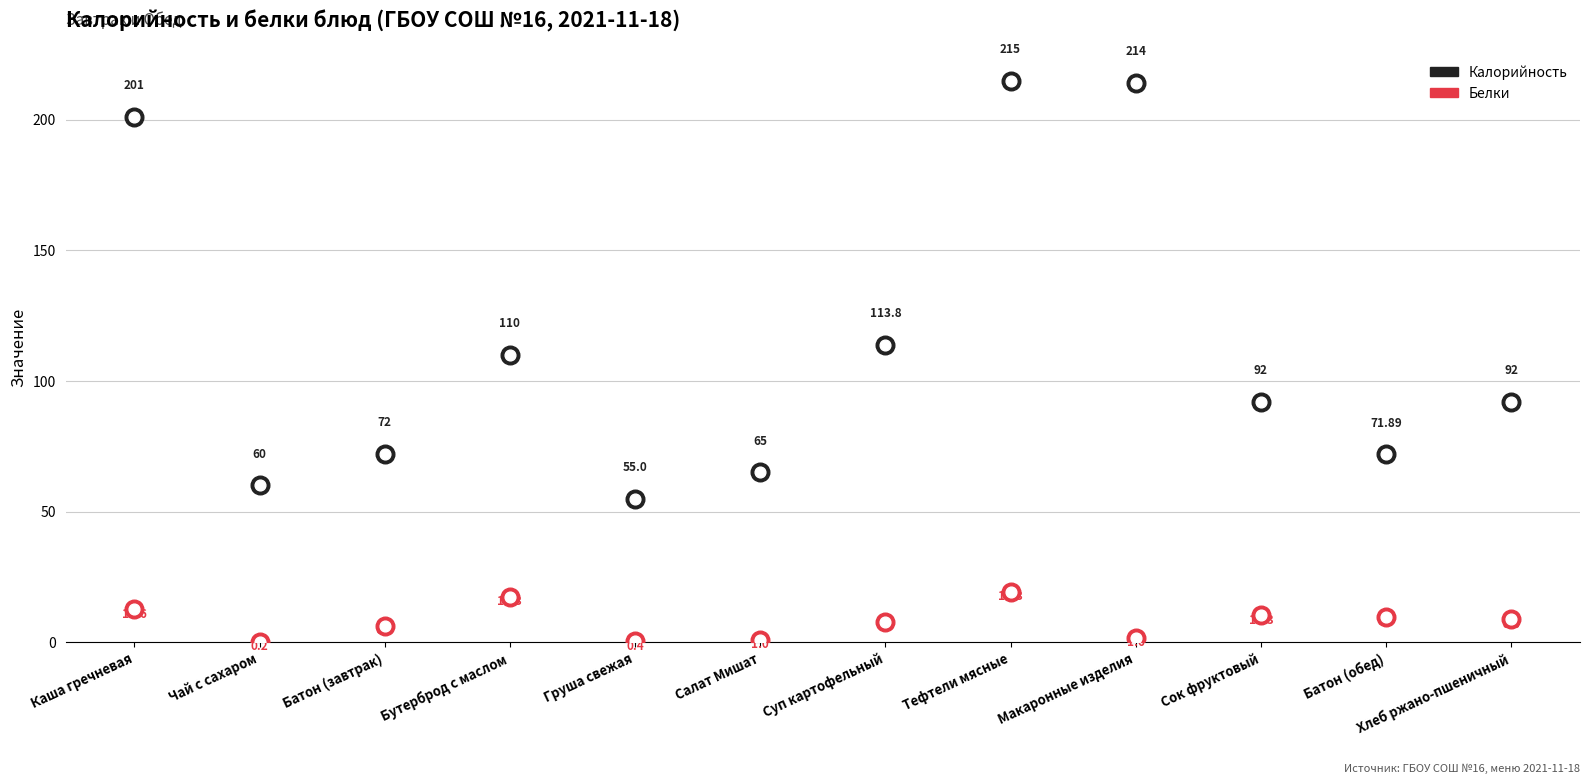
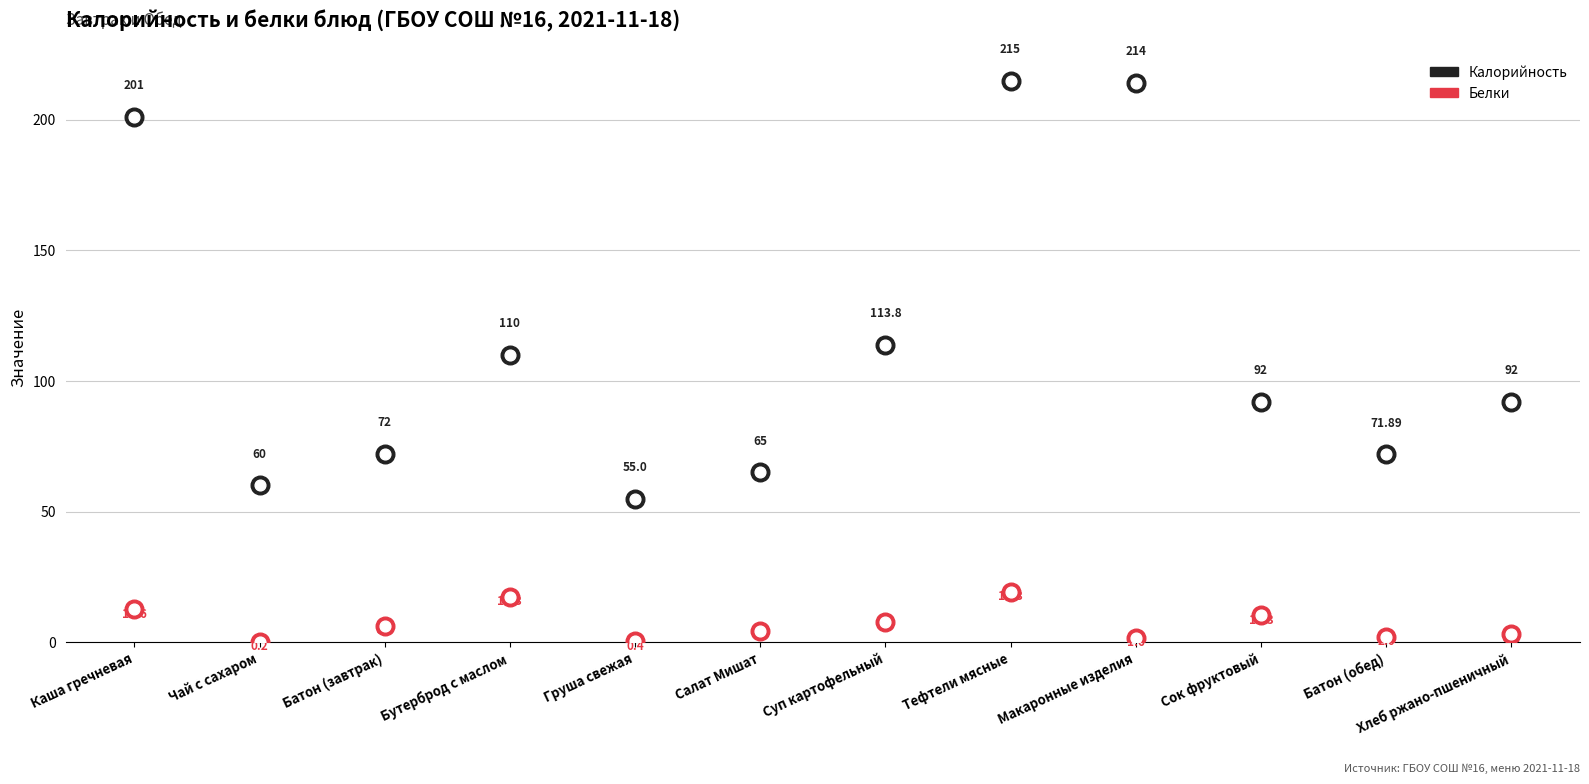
Белки, Салат Мишат: 1.0 -> 4.3
Белки, Батон (обед): 9.7 -> 2.0
Белки, Хлеб ржано-пшеничный: 8.8 -> 3.2
